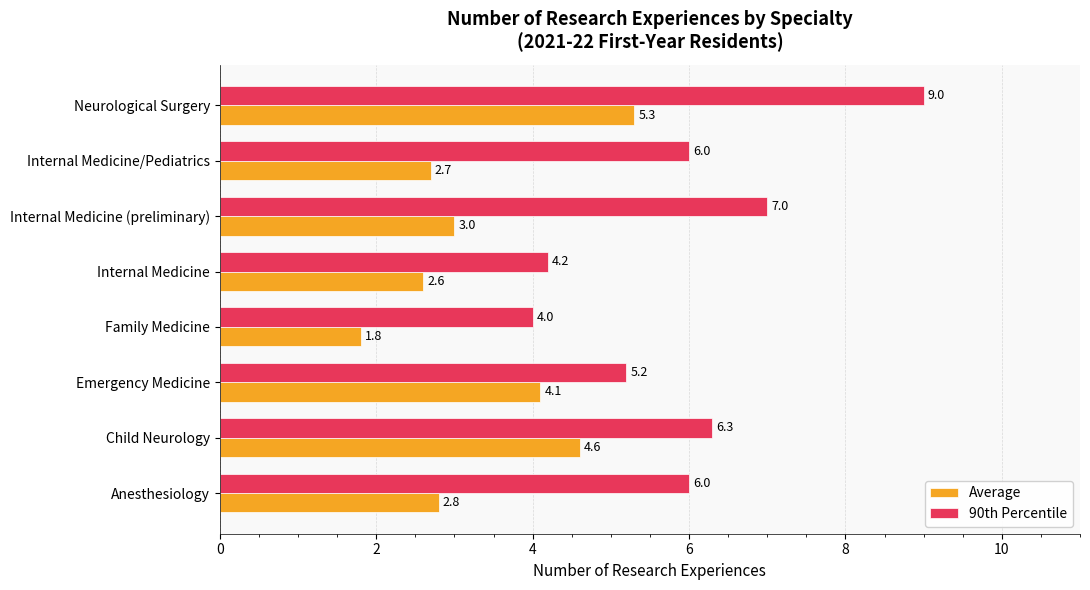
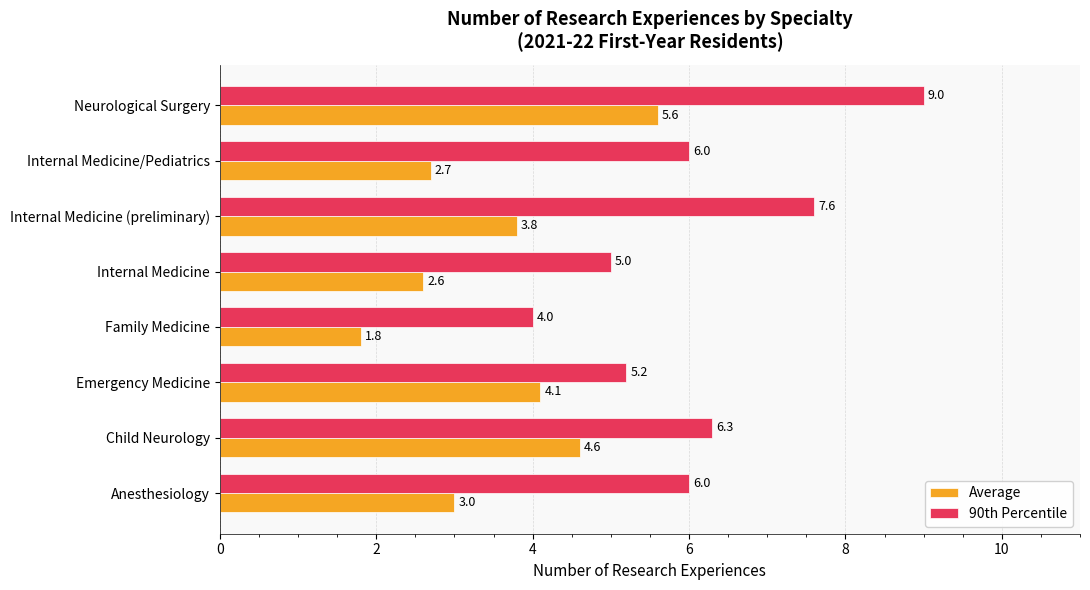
Average, Neurological Surgery: 5.3 -> 5.6
90th Percentile, Internal Medicine (preliminary): 7.0 -> 7.6
Average, Internal Medicine (preliminary): 3.0 -> 3.8
90th Percentile, Internal Medicine: 4.2 -> 5.0
Average, Anesthesiology: 2.8 -> 3.0
